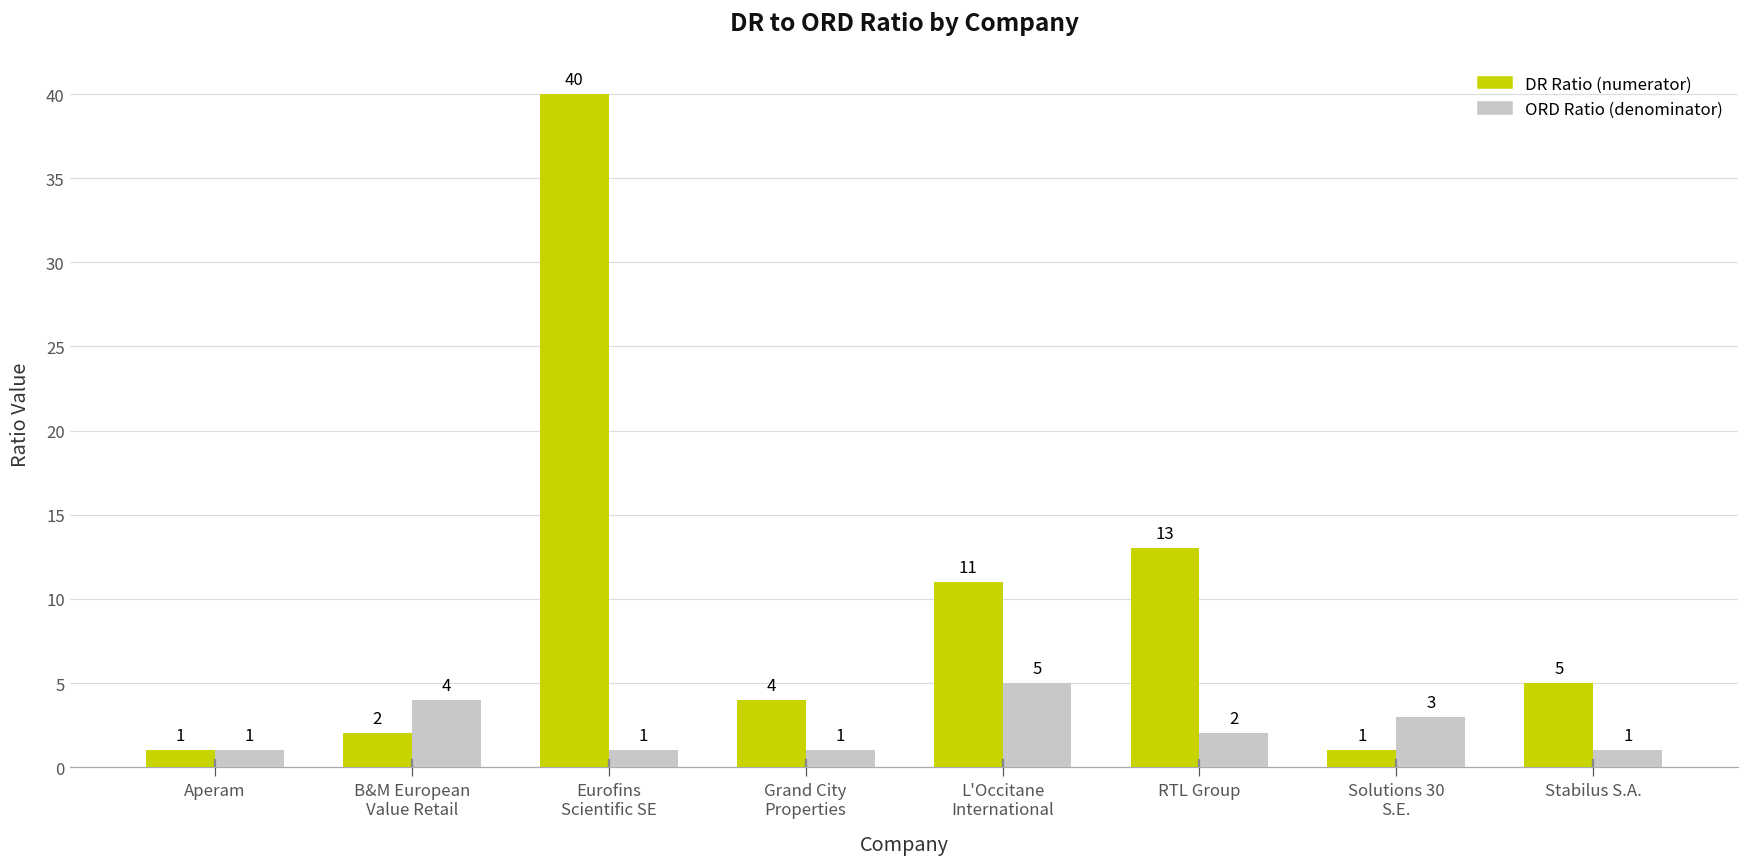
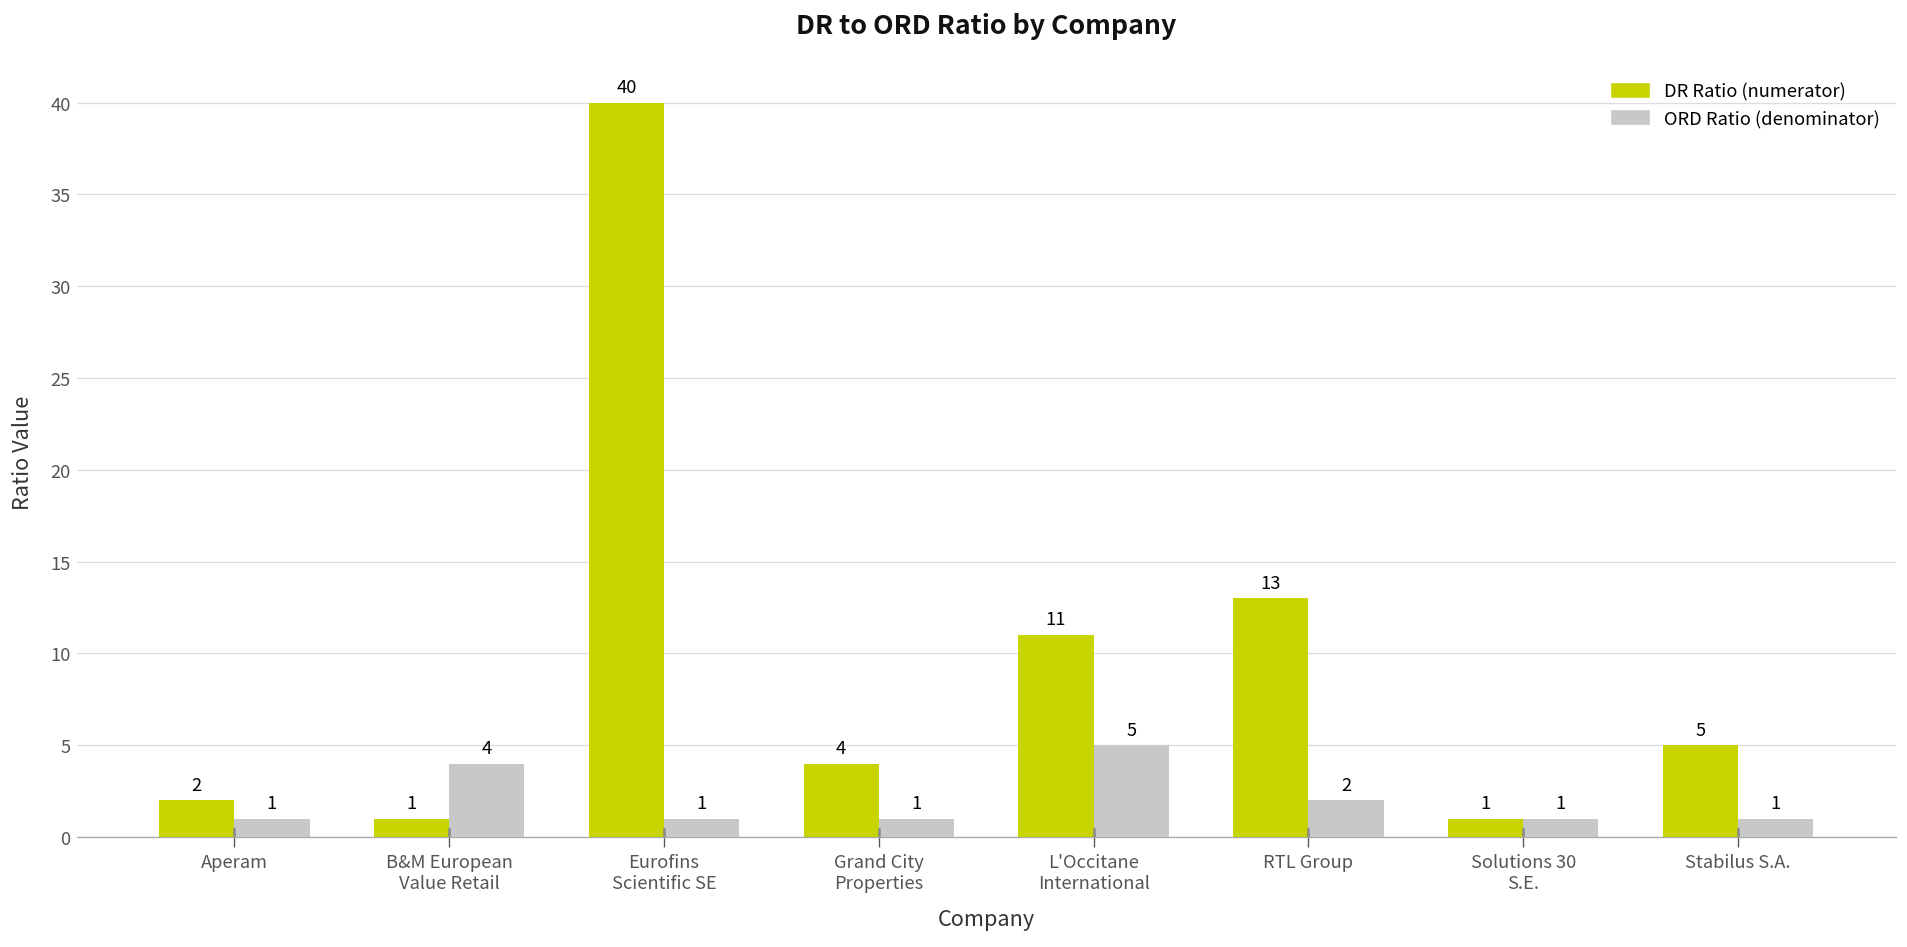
DR Ratio (numerator), Aperam: 1 -> 2
DR Ratio (numerator), B&M European Value Retail: 2 -> 1
ORD Ratio (denominator), Solutions 30 S.E.: 3 -> 1
